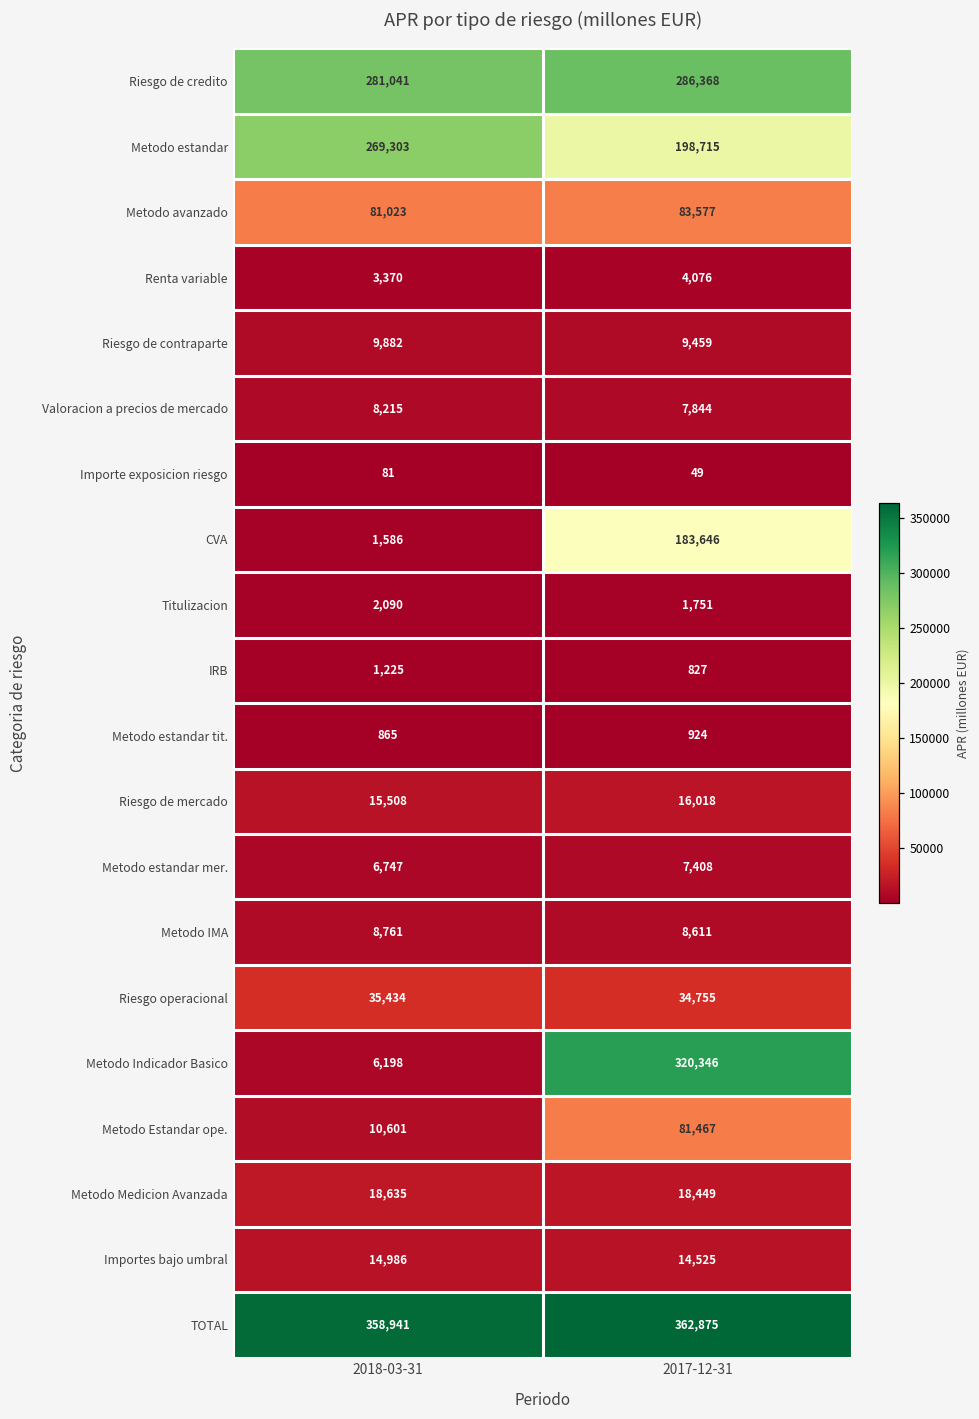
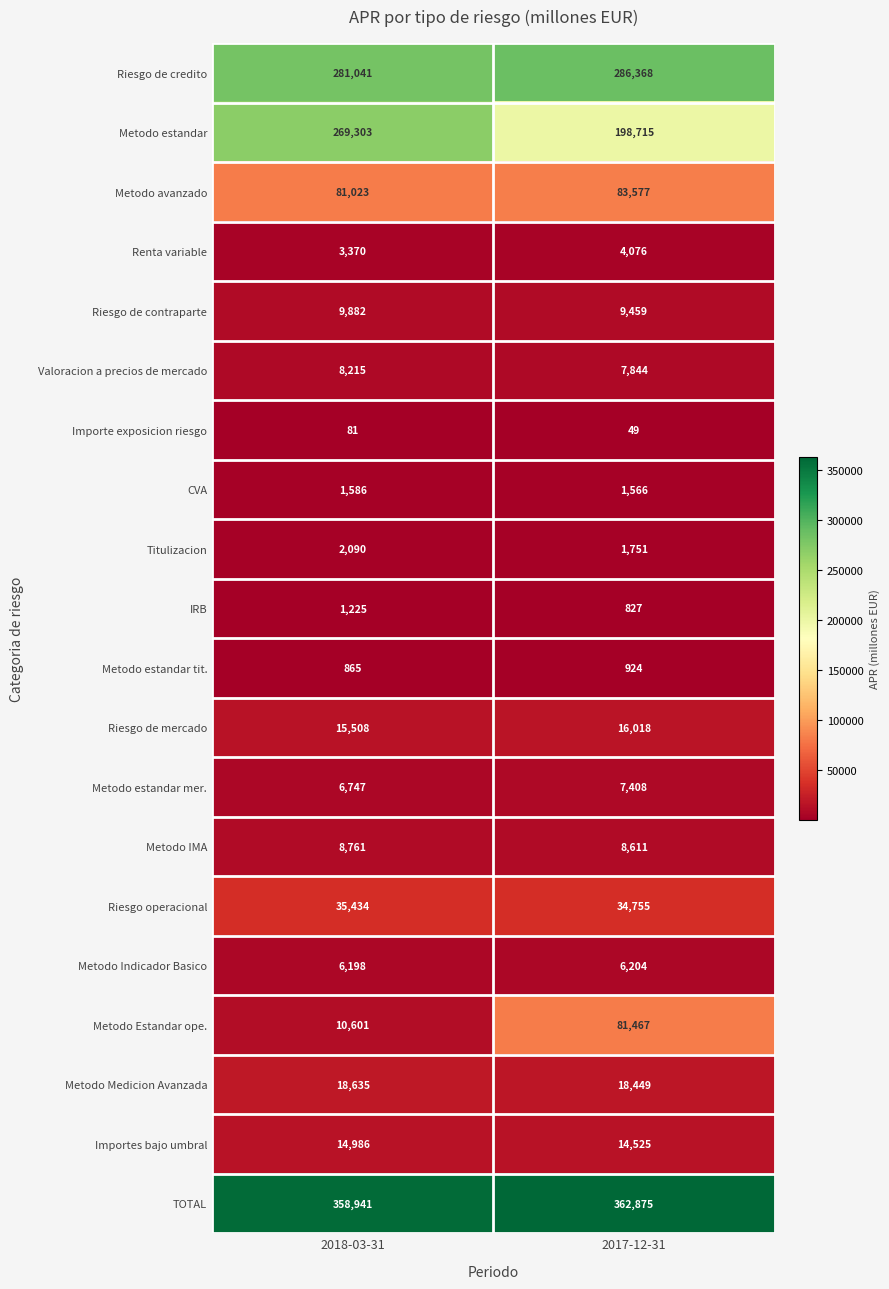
CVA, 2017-12-31: 183,646 -> 1,566
Metodo Indicador Basico, 2017-12-31: 320,346 -> 6,204
